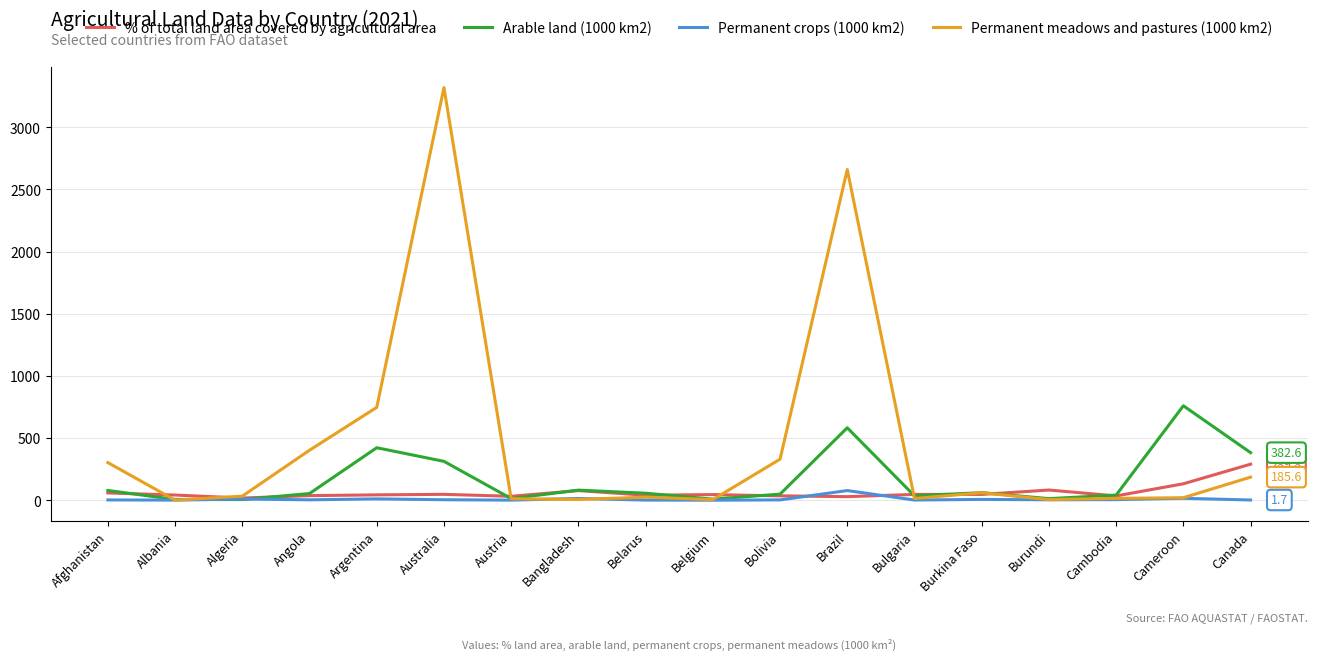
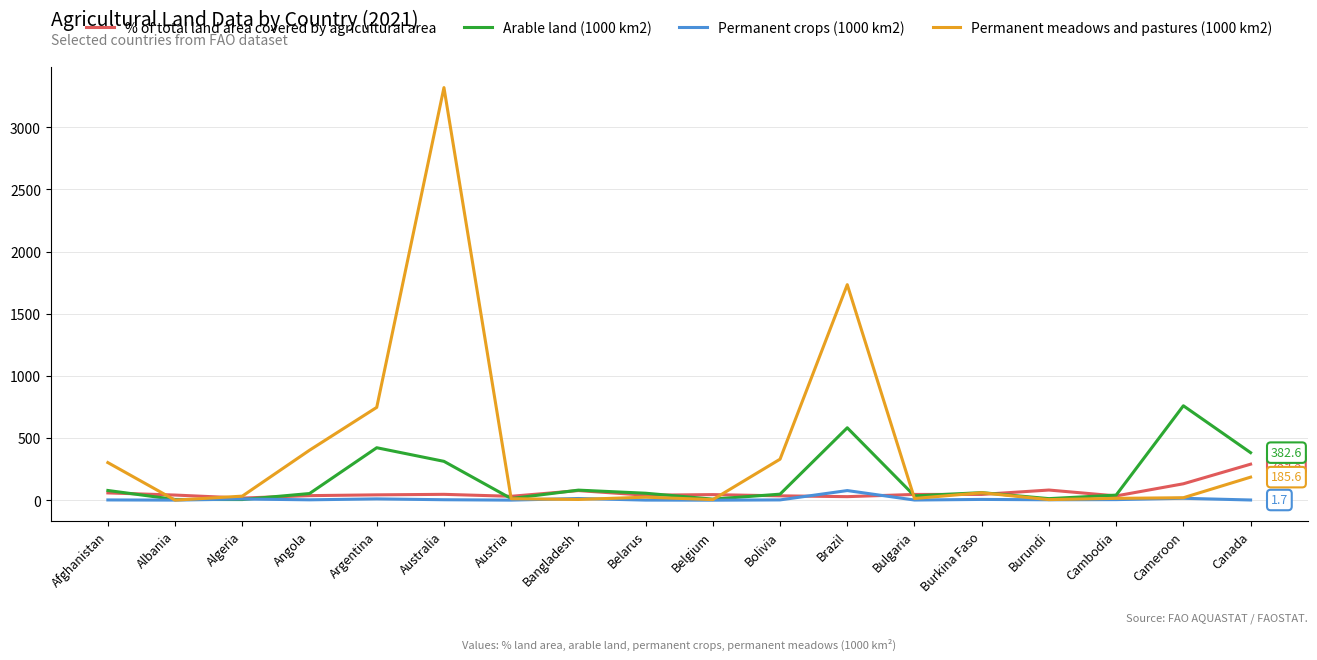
Permanent meadows and pastures (1000 km2), Brazil: 2660 -> 1730
